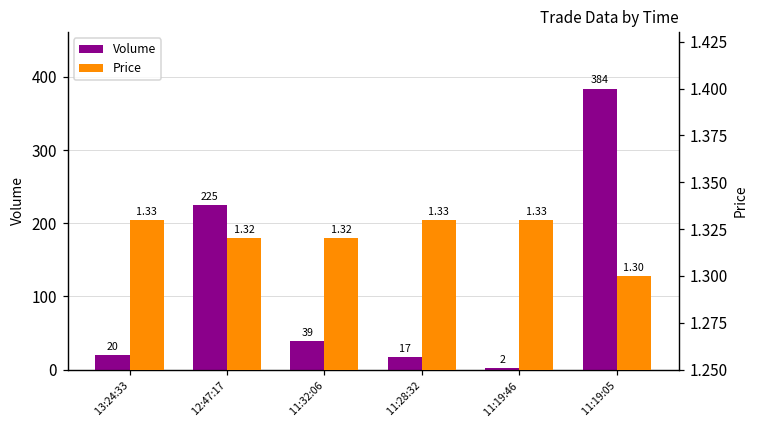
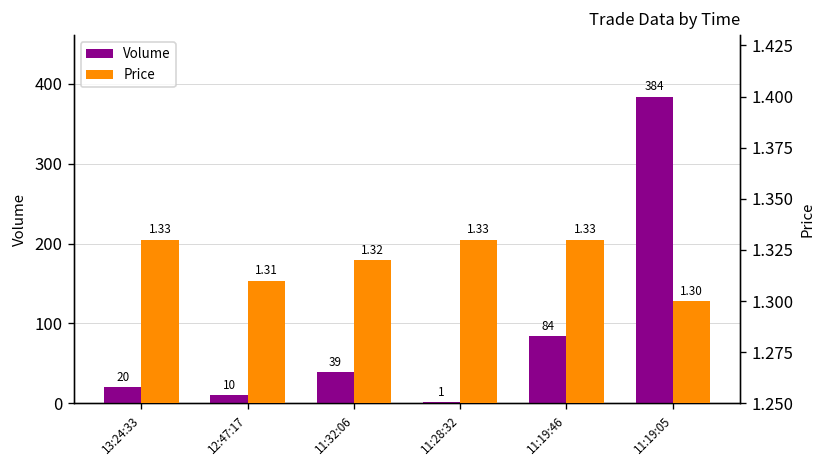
Volume, 12:47:17: 225 -> 10
Volume, 11:28:32: 17 -> 1
Volume, 11:19:46: 2 -> 84
Price, 12:47:17: 1.32 -> 1.31
